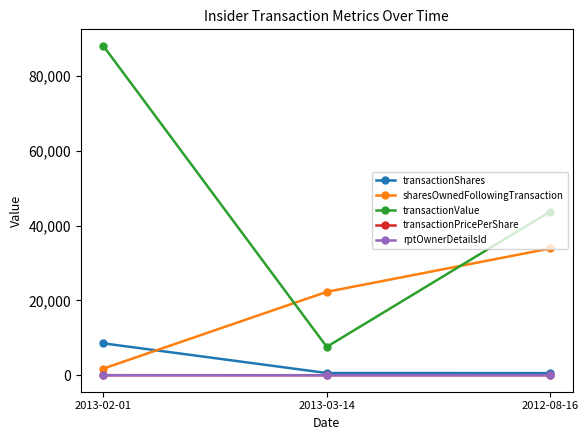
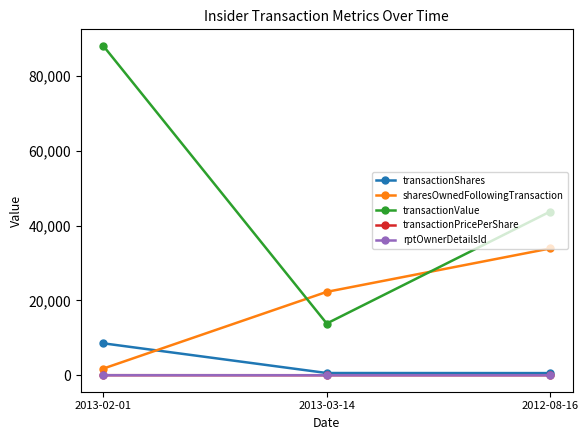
transactionValue, 2013-03-14: 8,000 -> 14,000
